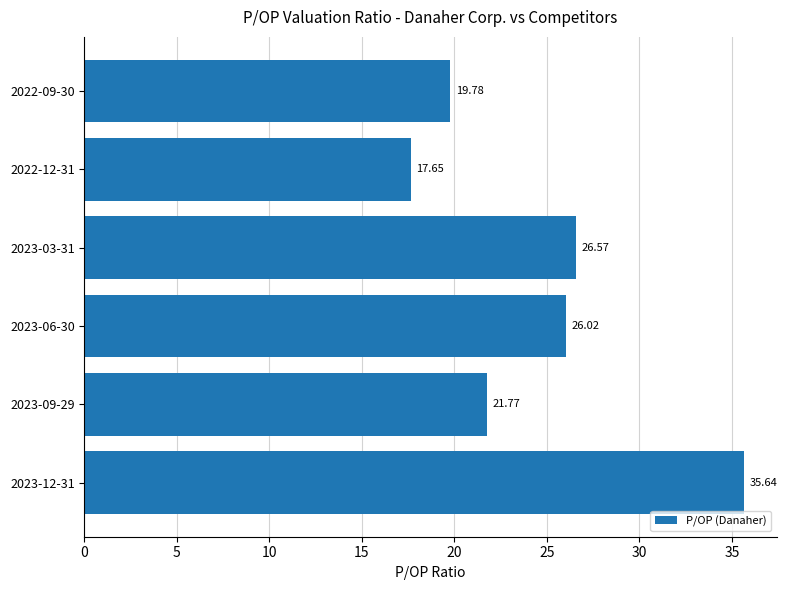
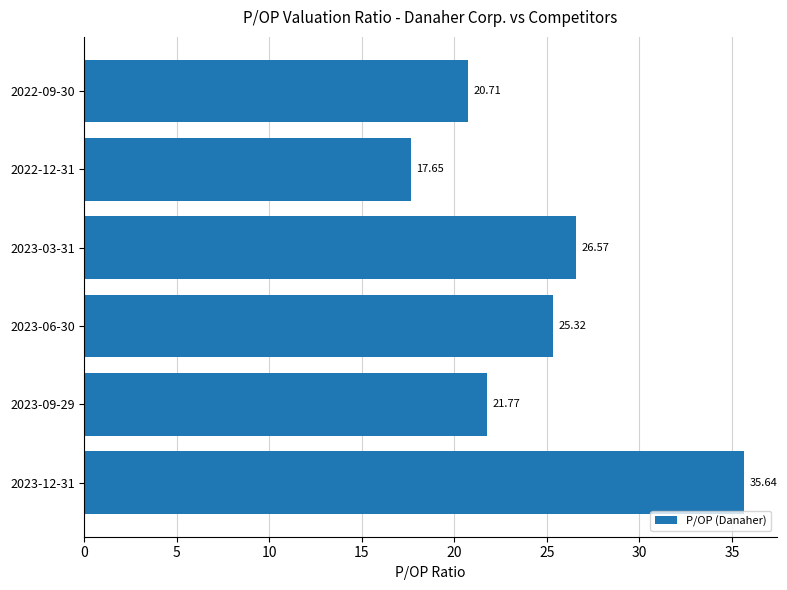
2022-09-30: 19.78 -> 20.71
2023-06-30: 26.02 -> 25.32
